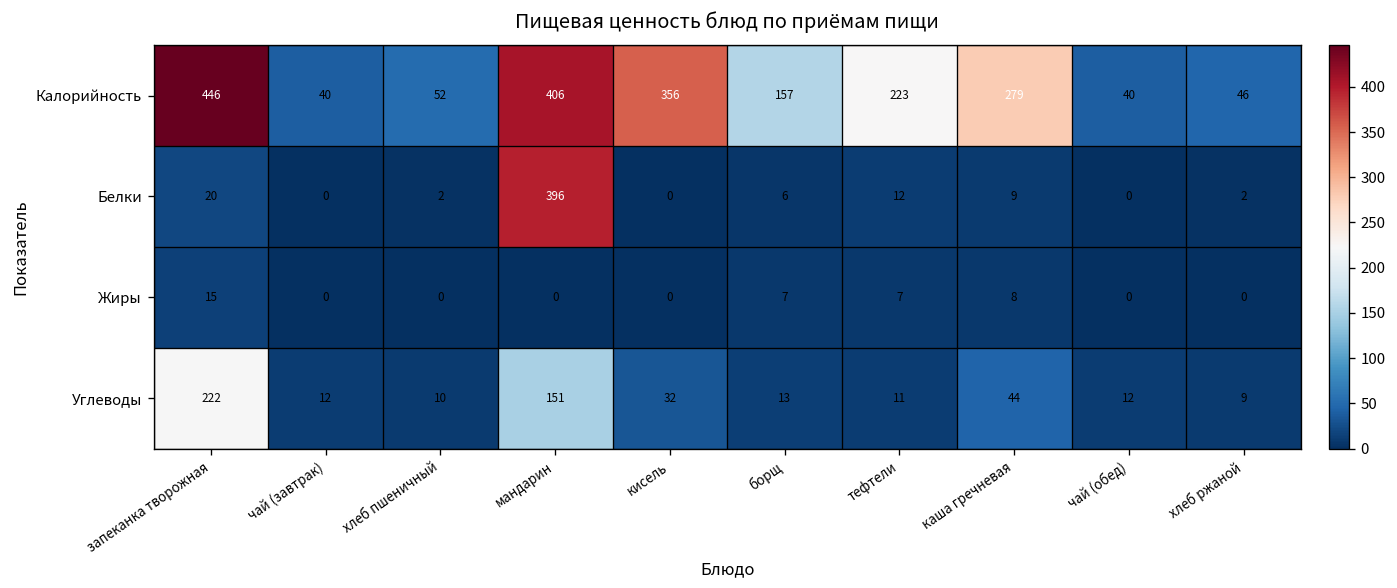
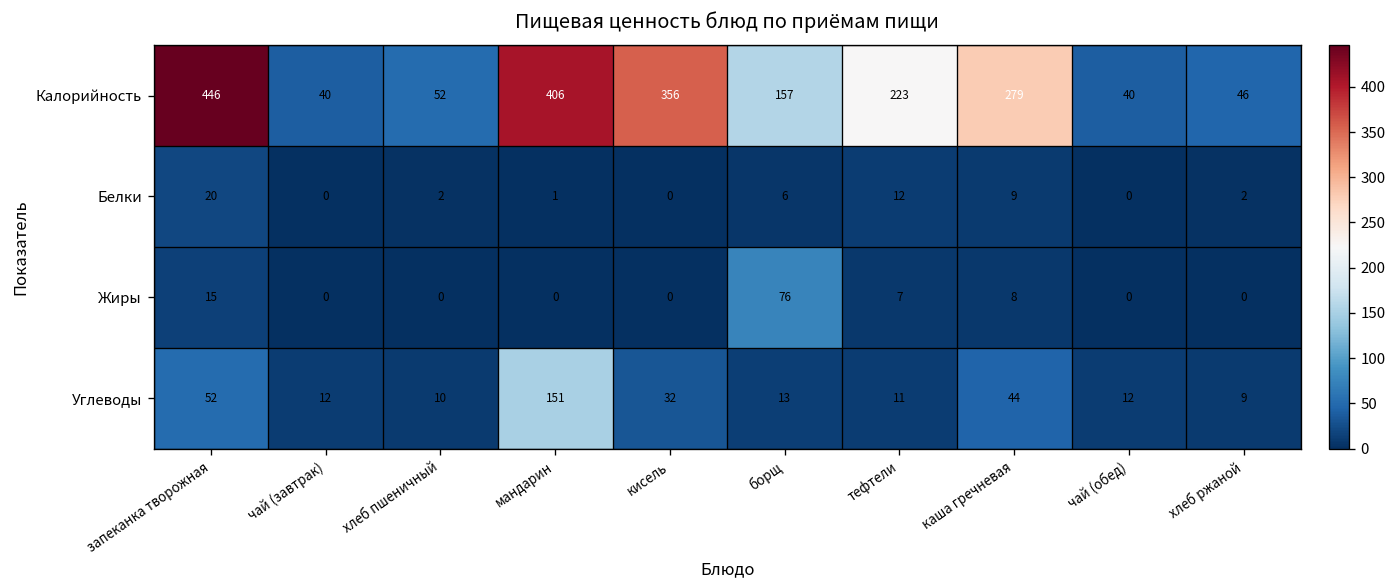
Белки, мандарин: 396 -> 1
Жиры, борщ: 7 -> 76
Углеводы, запеканка творожная: 222 -> 52
